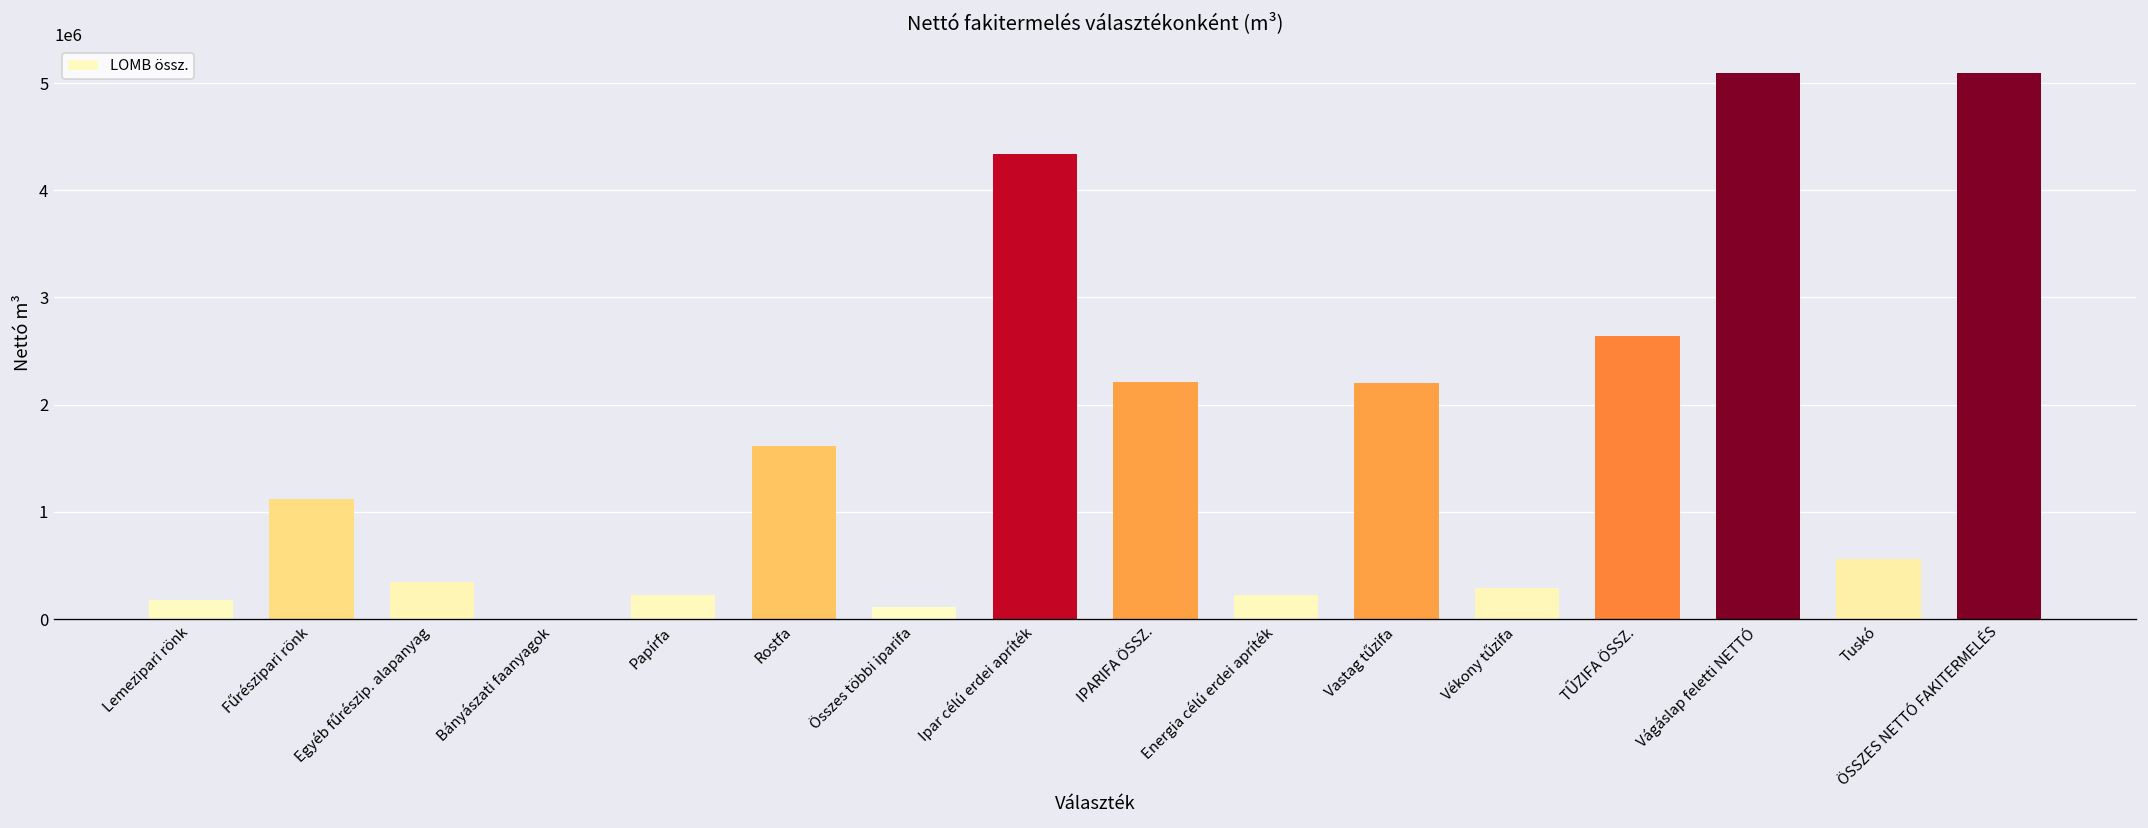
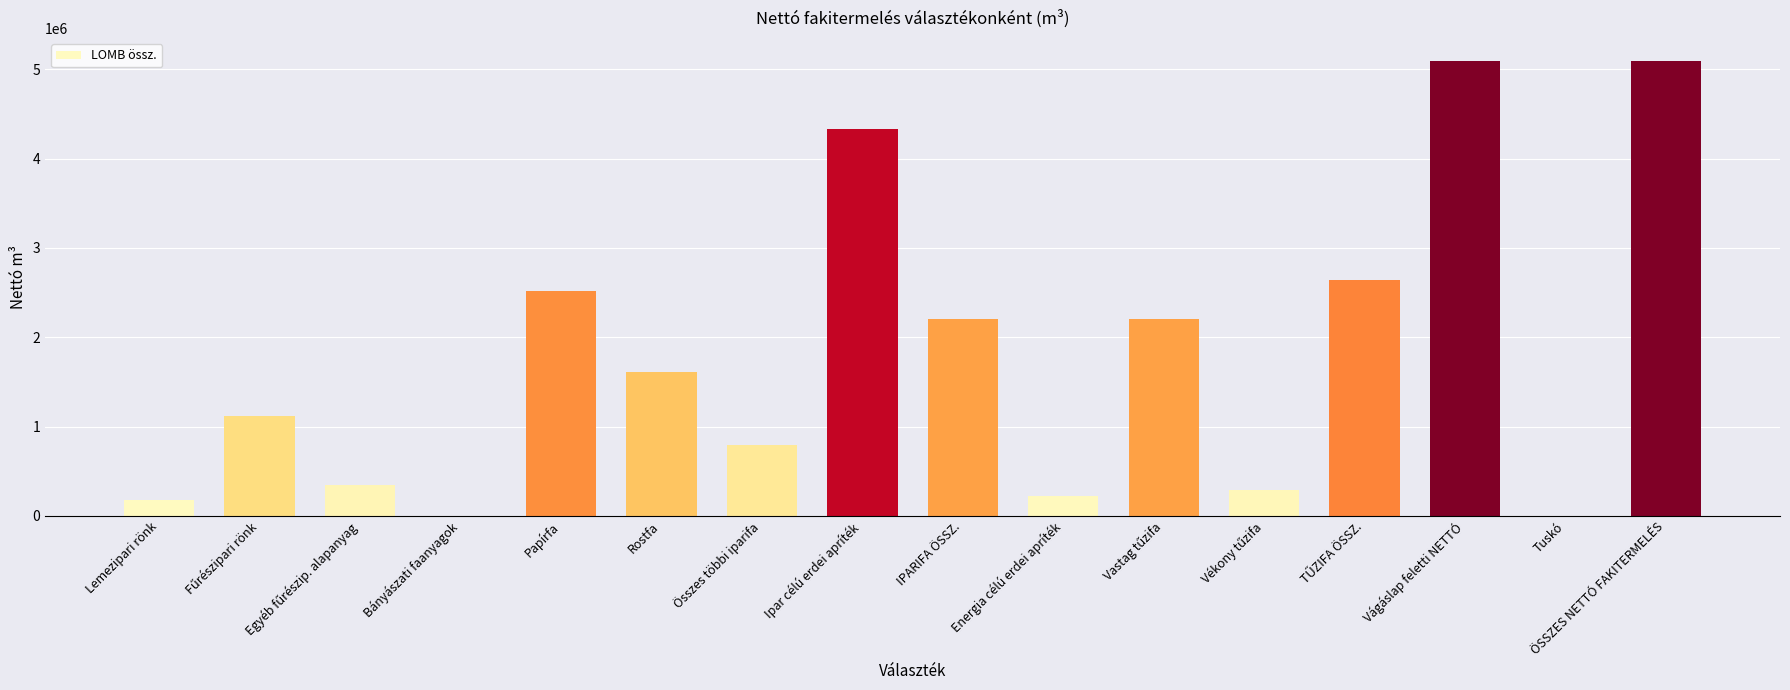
Papírfa: 200000 -> 2500000
Összes többi iparifa: 100000 -> 800000
Tuskó: 600000 -> 0
